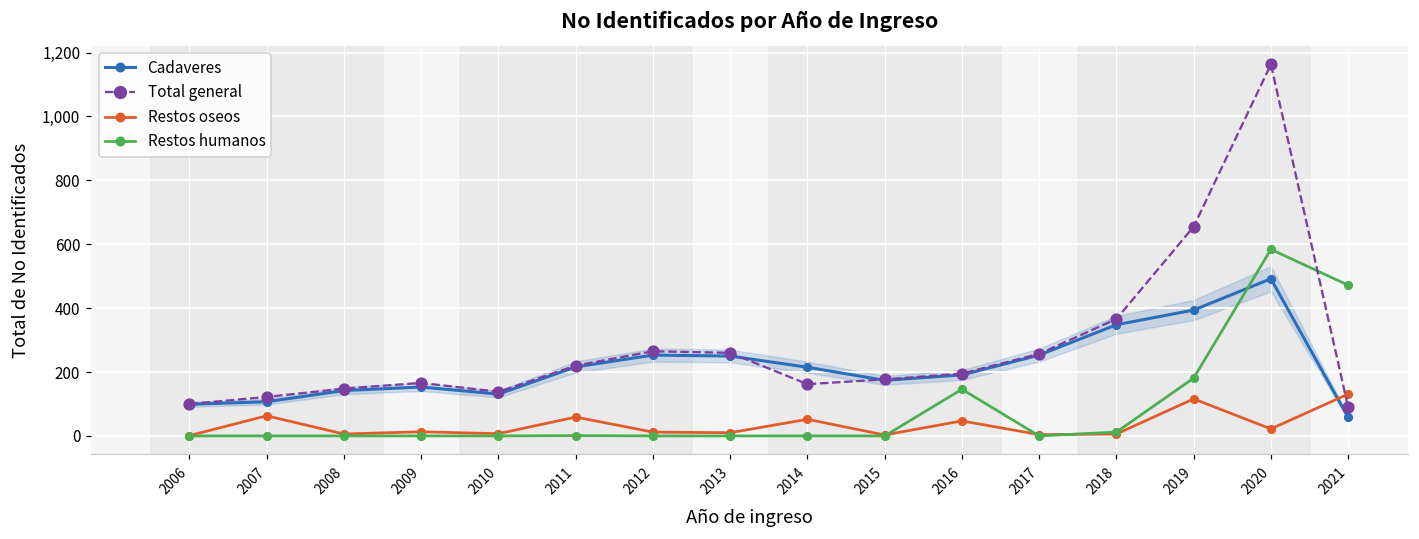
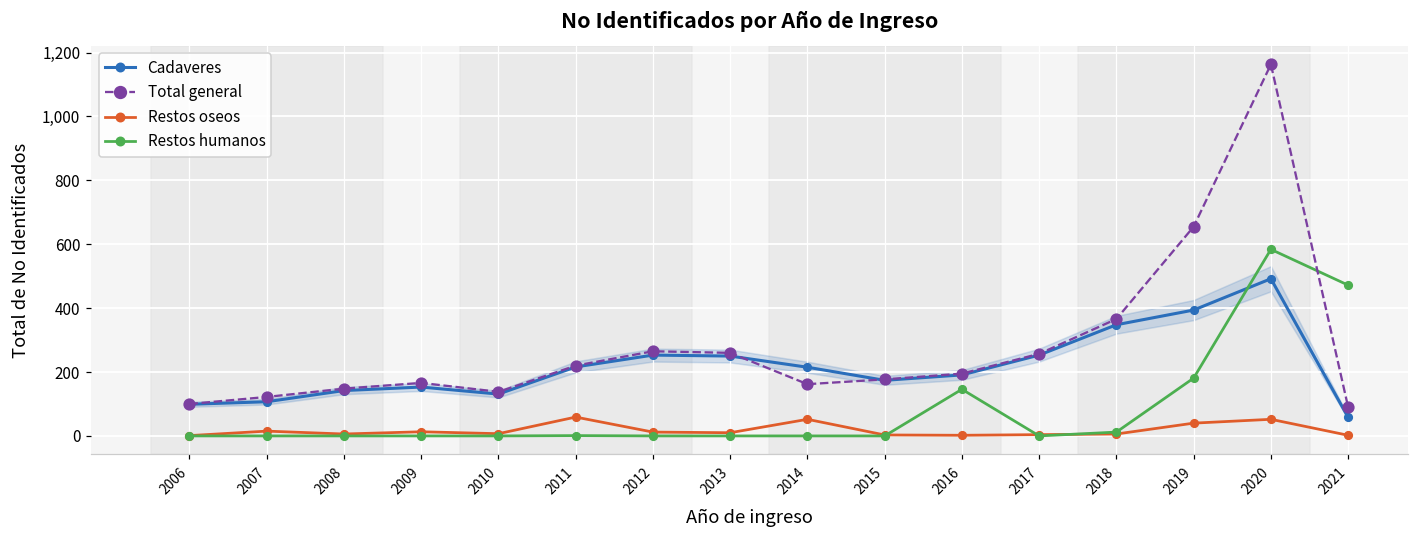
Restos oseos, 2007: 60 -> 20
Restos oseos, 2016: 50 -> 0
Restos oseos, 2019: 120 -> 40
Restos oseos, 2020: 20 -> 50
Restos oseos, 2021: 130 -> 0
